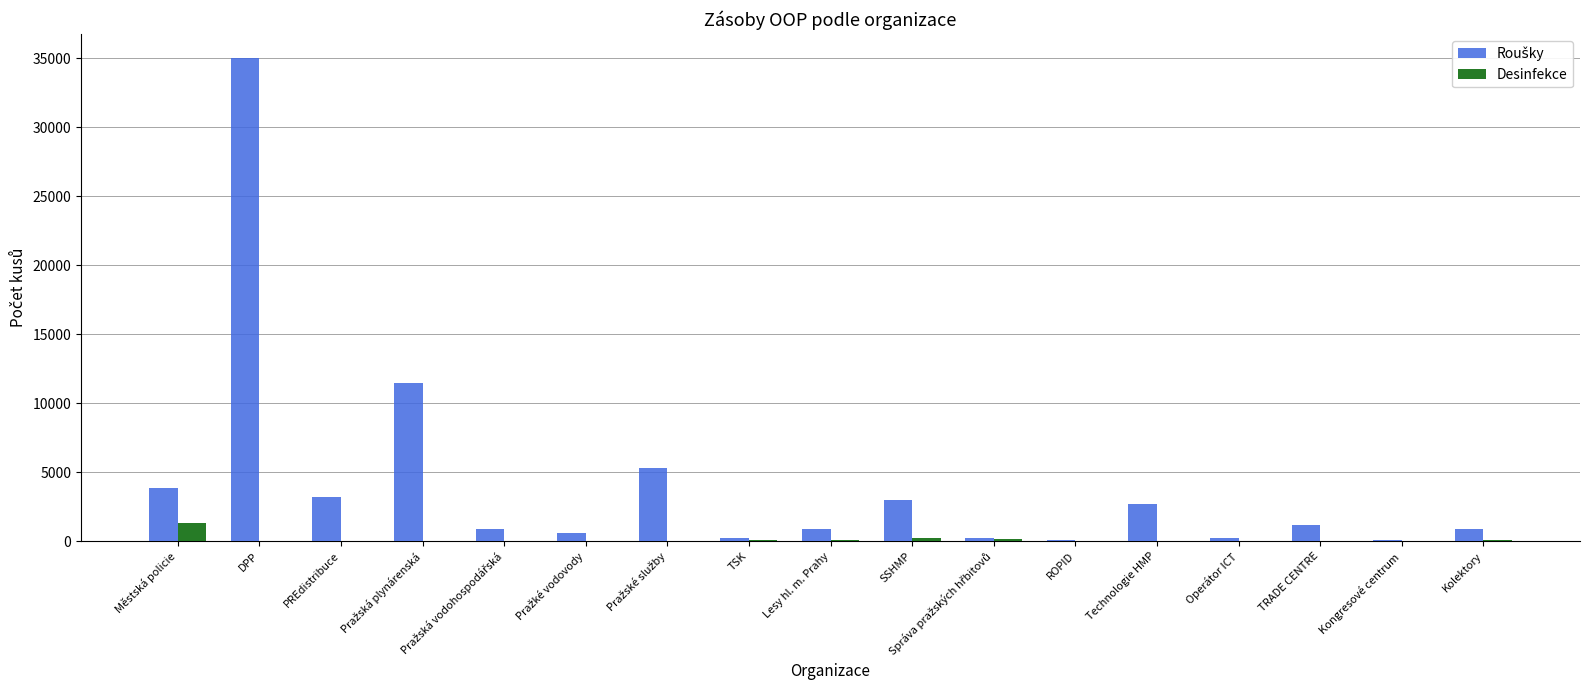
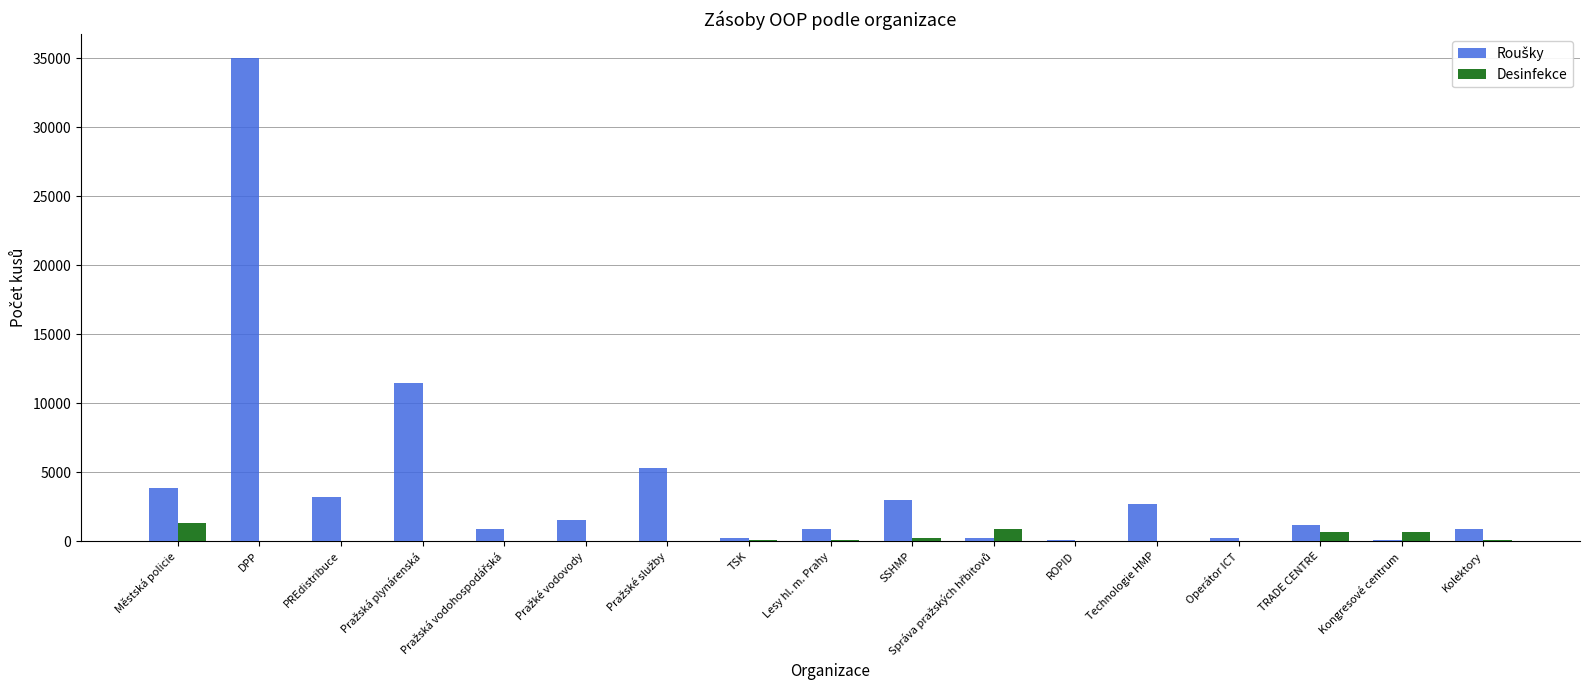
Roušky, Pražké vodovody: 600 -> 1500
Desinfekce, Správa pražských hřbitovů: 200 -> 900
Desinfekce, TRADE CENTRE: 0 -> 700
Desinfekce, Kongresové centrum: 0 -> 700
